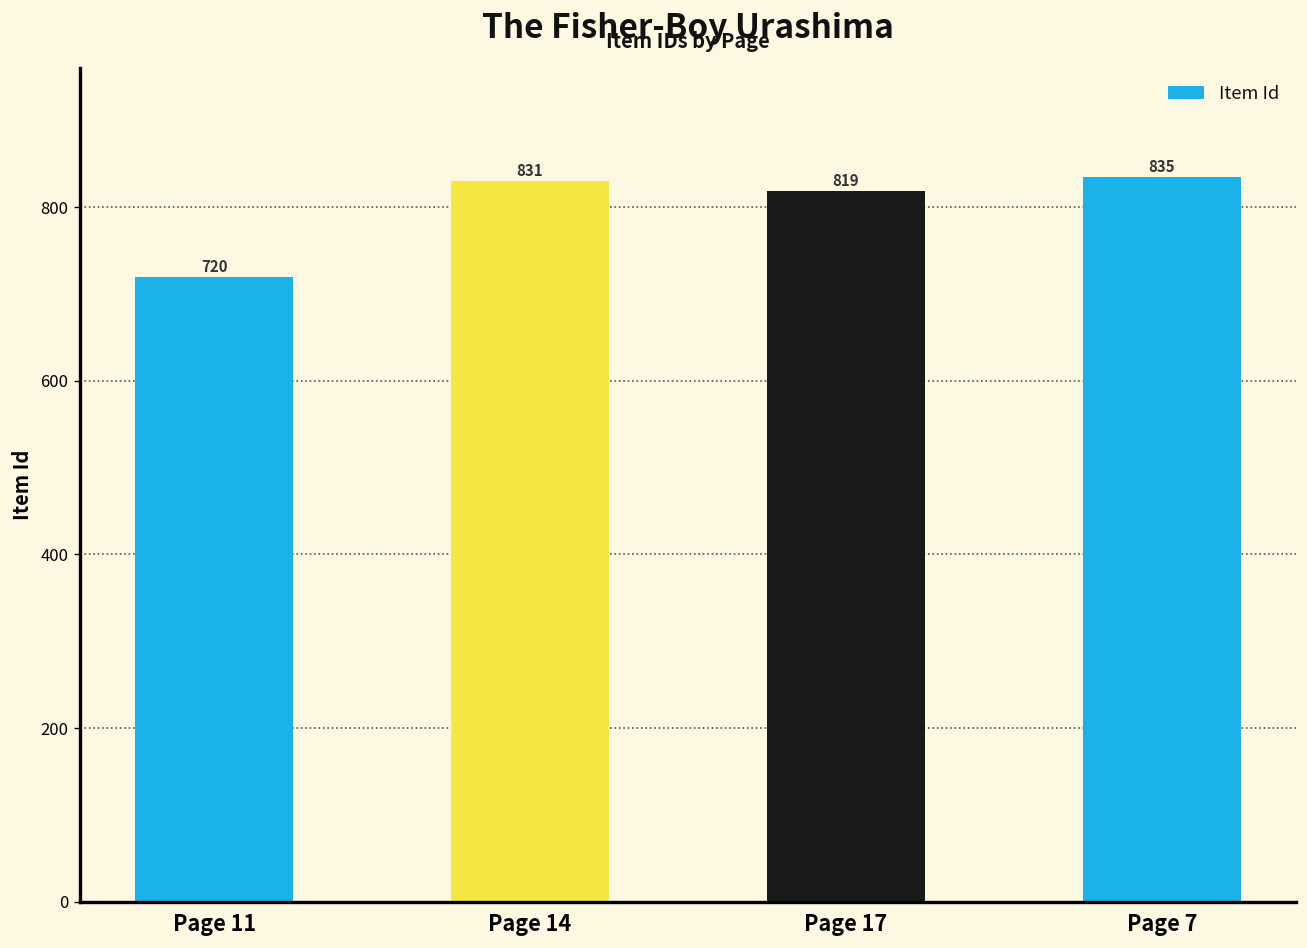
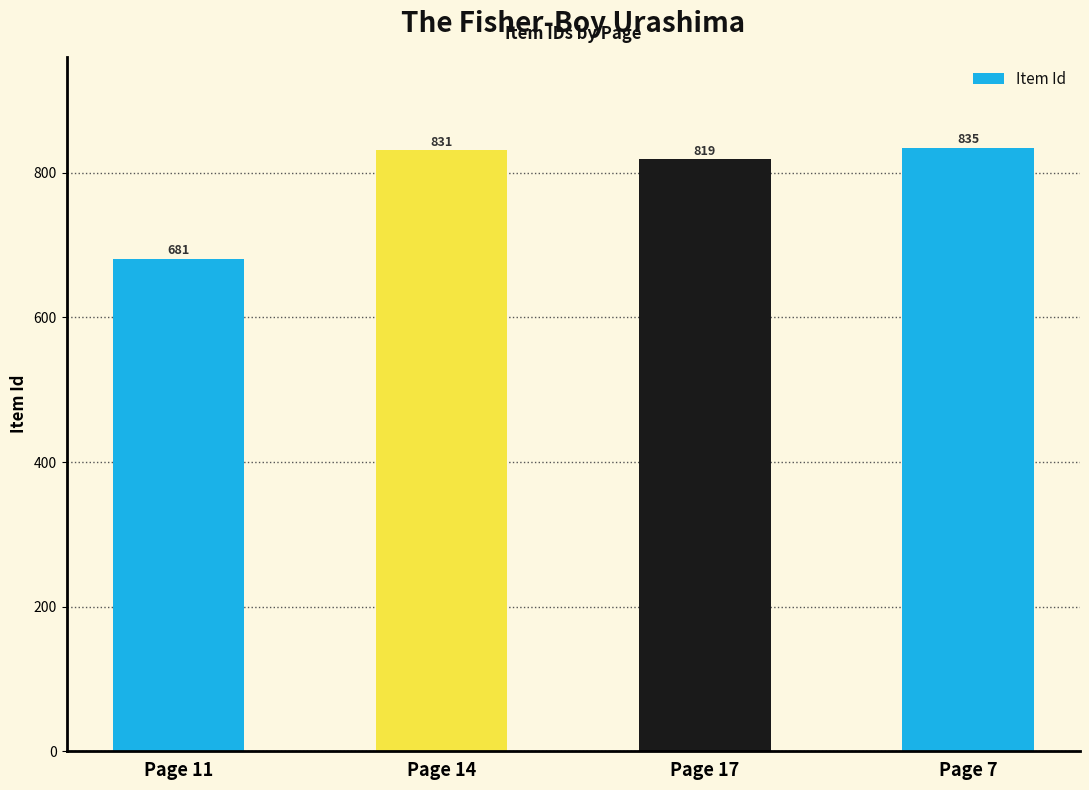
Page 11: 720 -> 681
